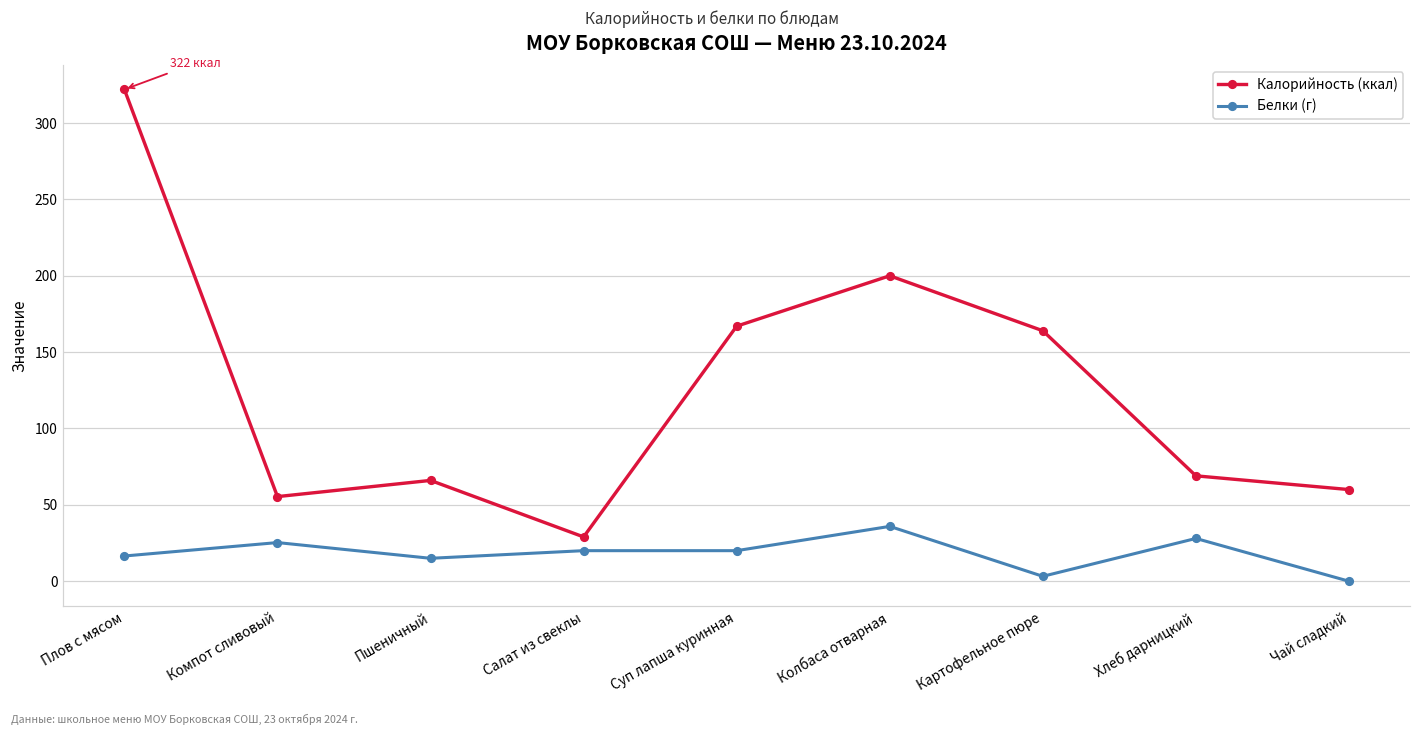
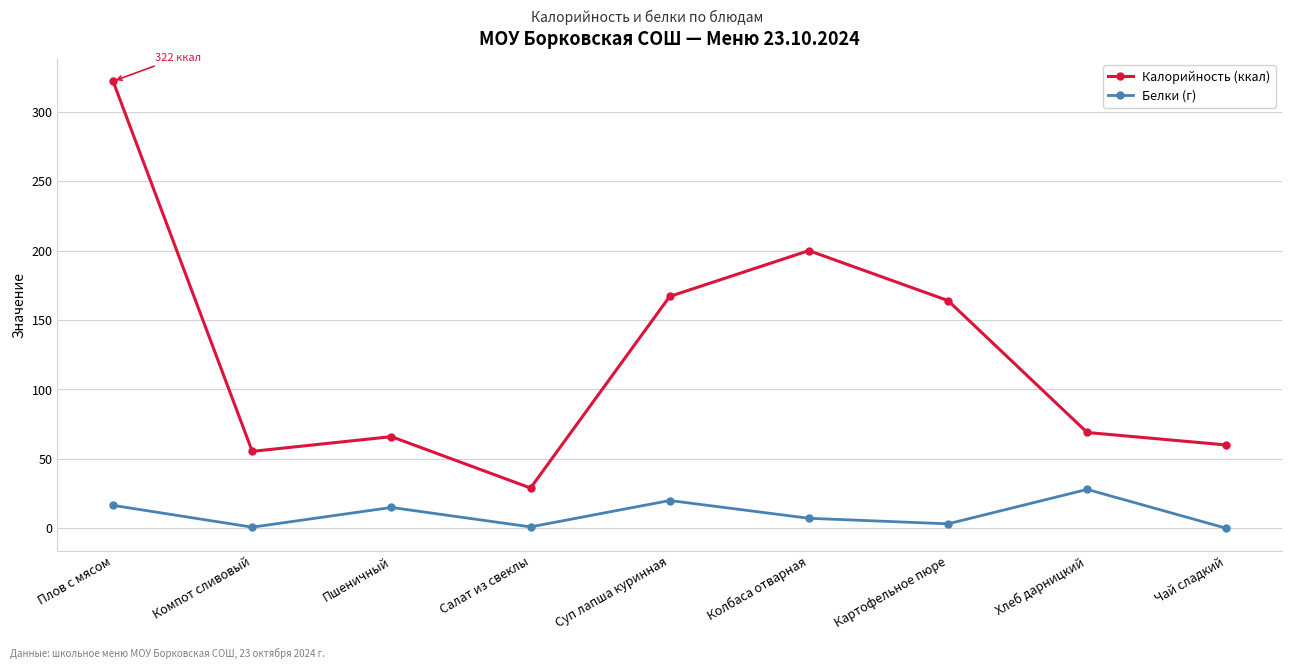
Белки (г), Компот сливовый: 25 -> 1
Белки (г), Салат из свеклы: 20 -> 1
Белки (г), Колбаса отварная: 36 -> 7
